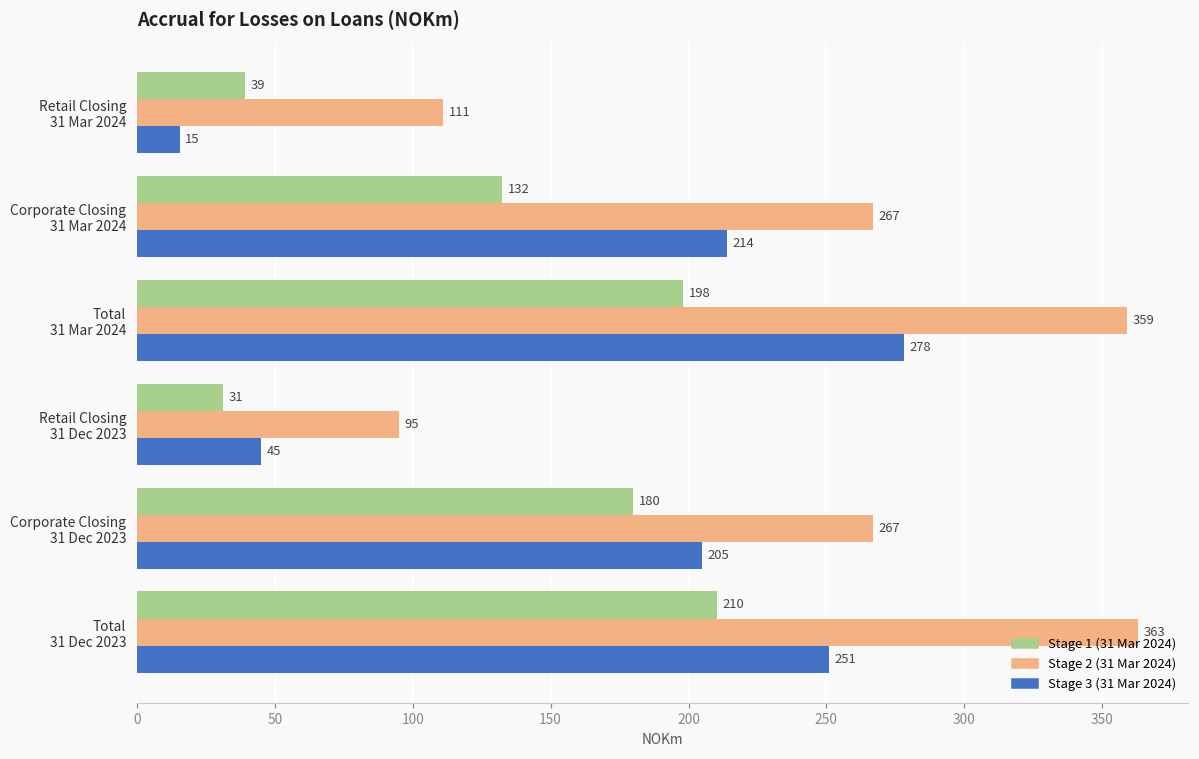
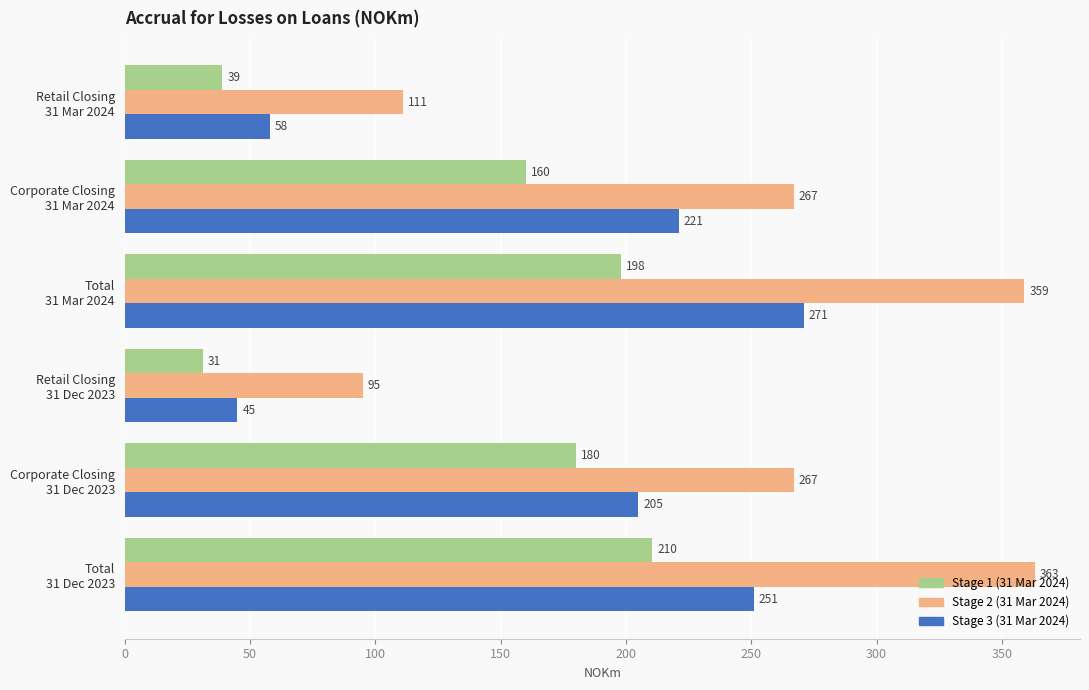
Stage 3 (31 Mar 2024), Retail Closing 31 Mar 2024: 15 -> 58
Stage 1 (31 Mar 2024), Corporate Closing 31 Mar 2024: 132 -> 160
Stage 3 (31 Mar 2024), Corporate Closing 31 Mar 2024: 214 -> 221
Stage 3 (31 Mar 2024), Total 31 Mar 2024: 278 -> 271
